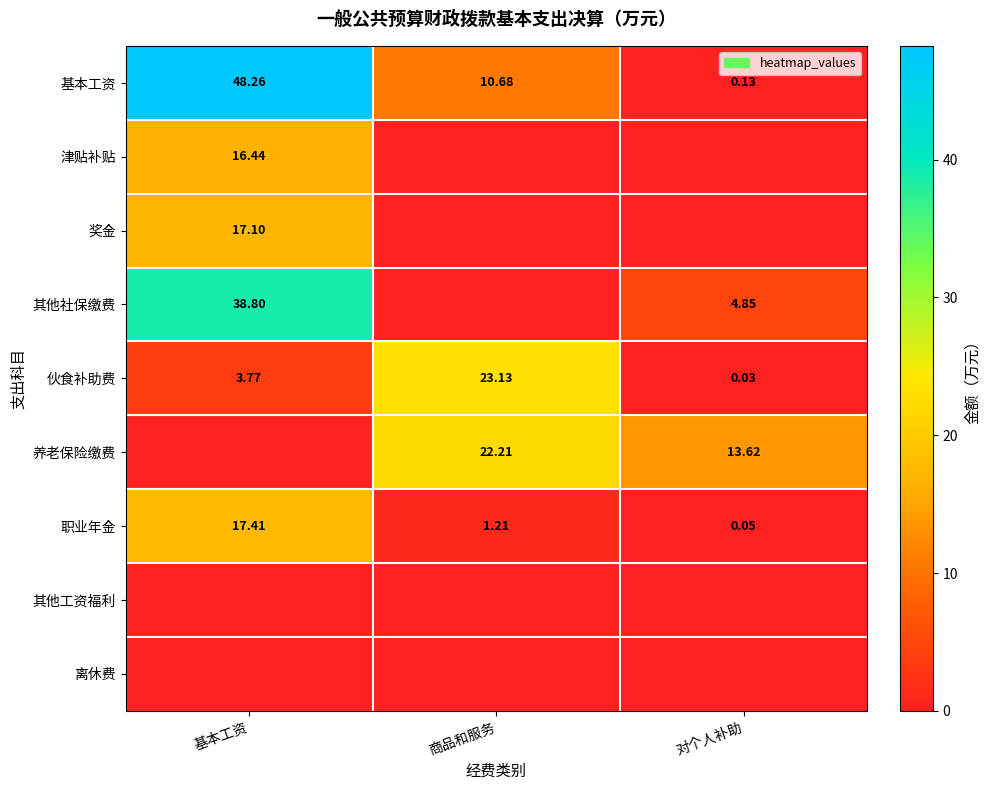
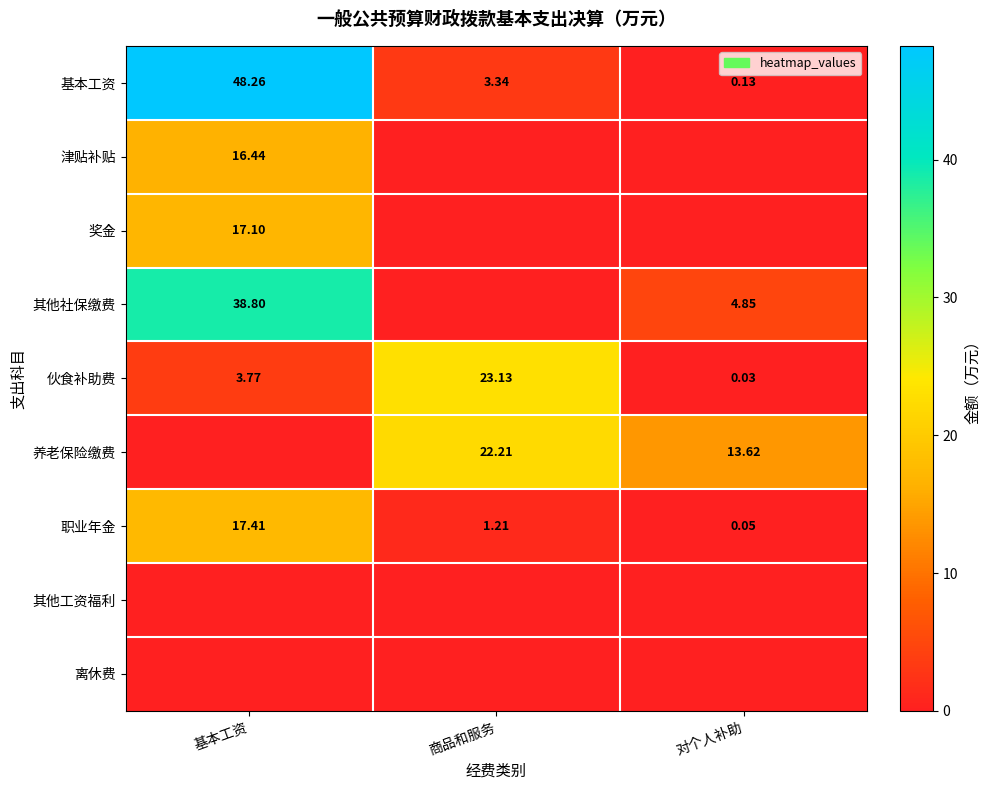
基本工资, 商品和服务: 10.68 -> 3.34
